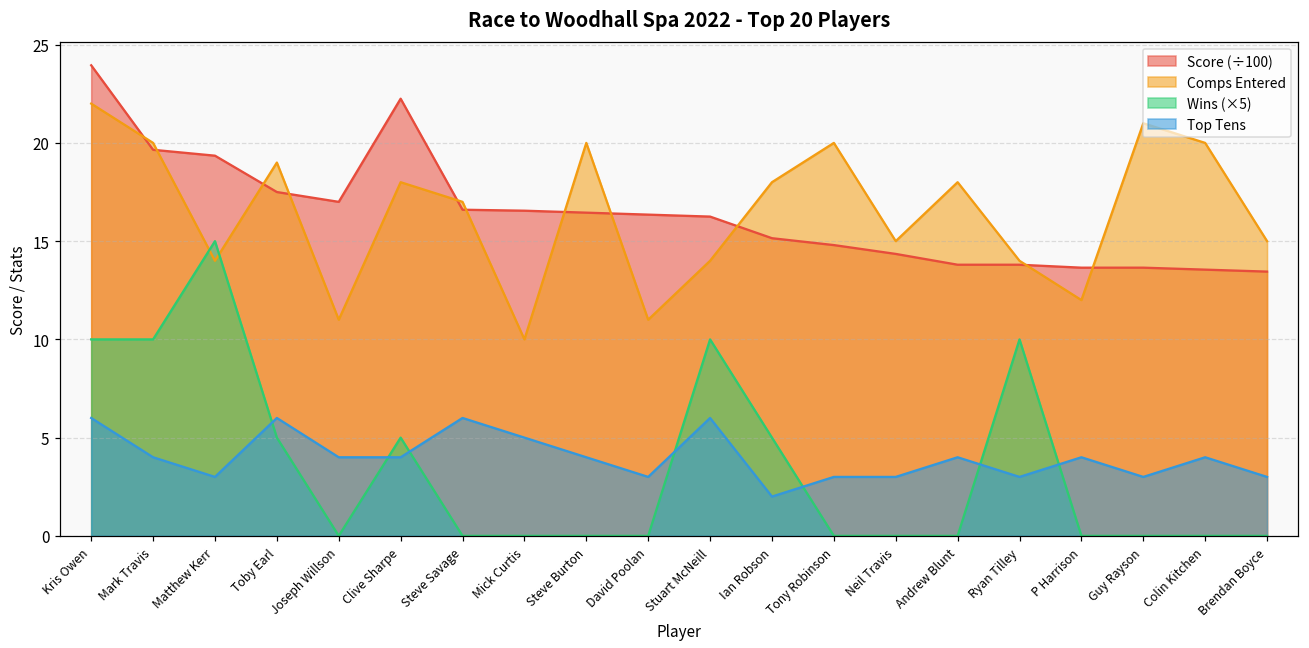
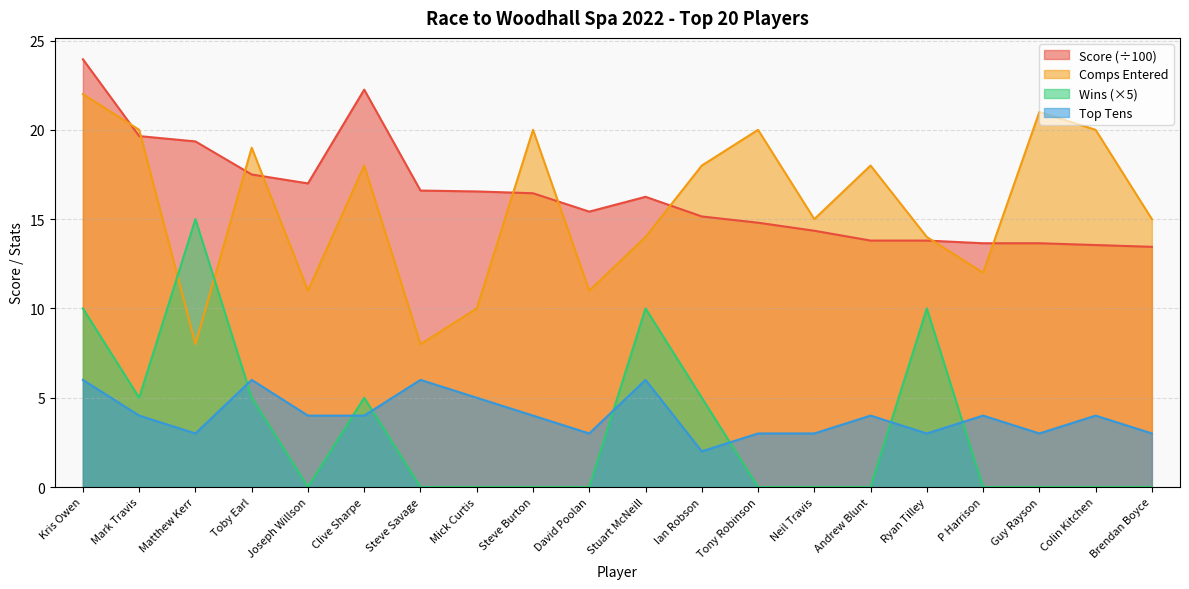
Wins (×5), Mark Travis: 10.0 -> 5.0
Comps Entered, Matthew Kerr: 14 -> 8
Comps Entered, Steve Savage: 17 -> 8
Score (÷100), David Poolan: 16.4 -> 15.4
